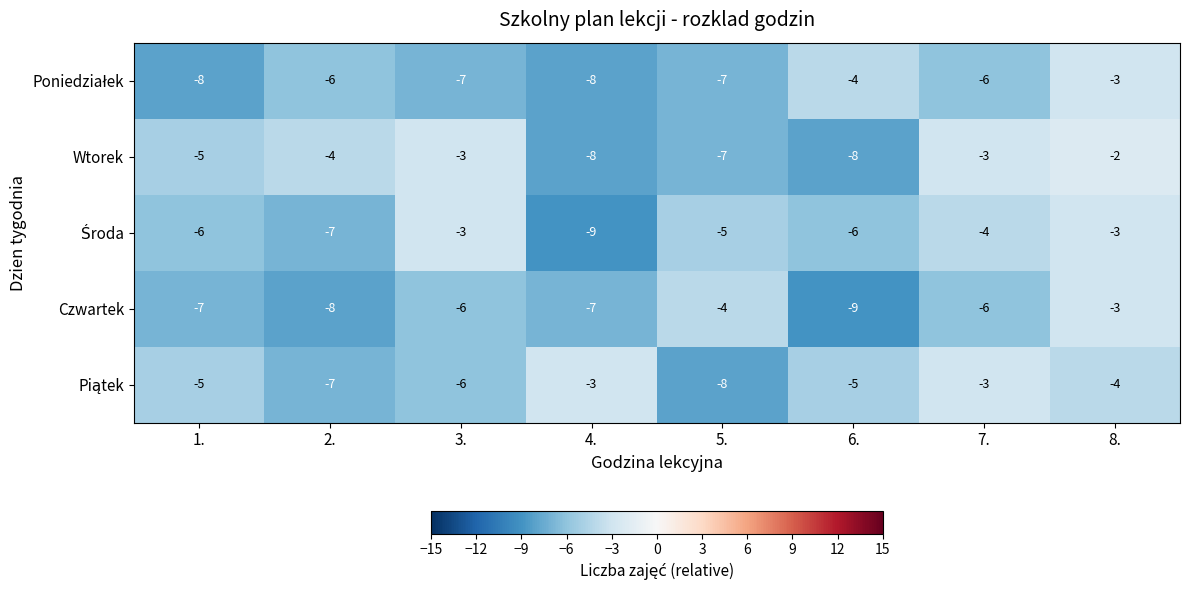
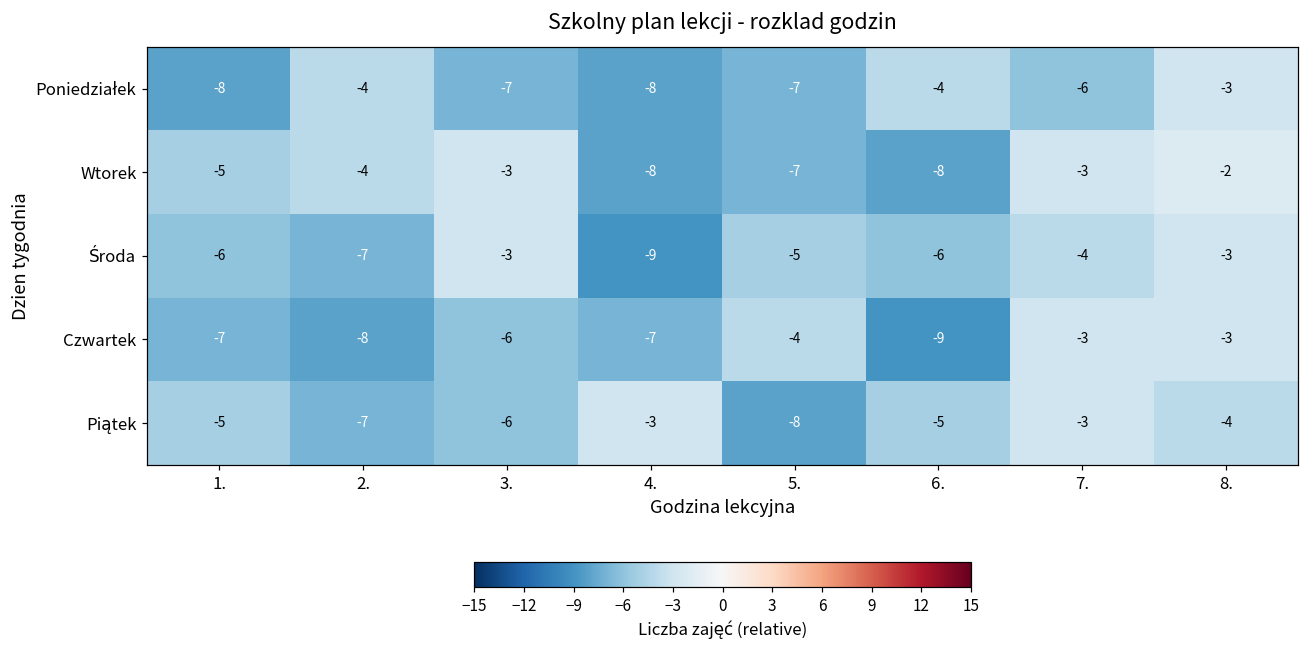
Poniedziałek, 2.: -6 -> -4
Czwartek, 7.: -6 -> -3
